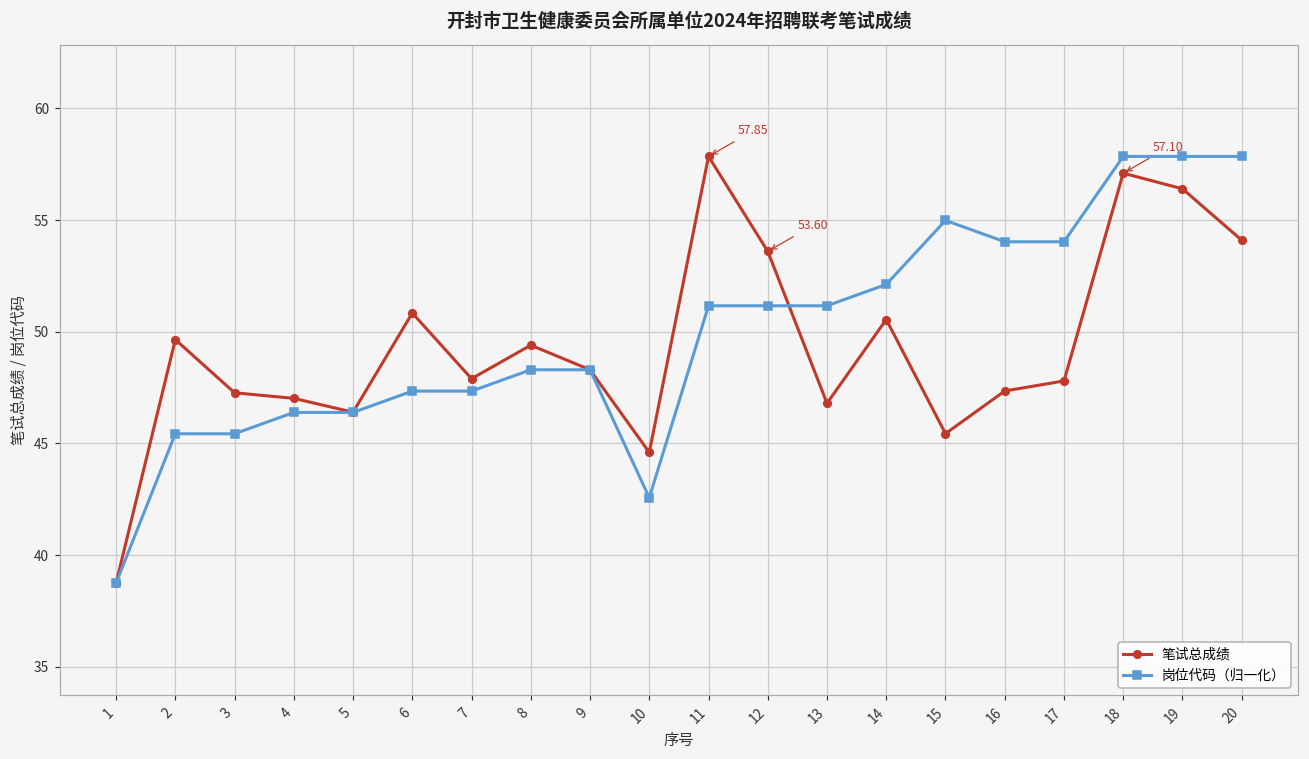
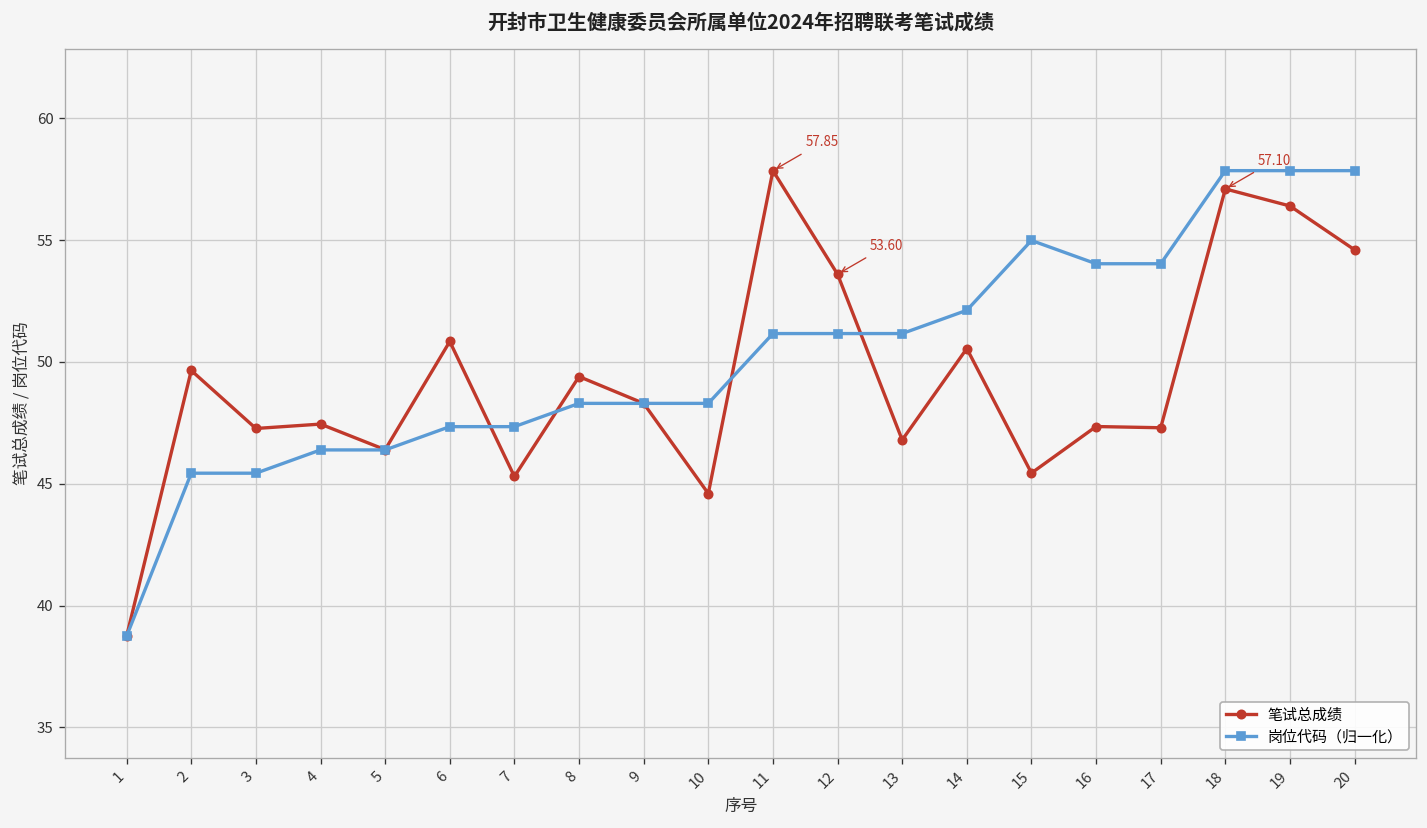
笔试总成绩, 4: 47.0 -> 47.5
笔试总成绩, 7: 47.9 -> 45.3
岗位代码（归一化）, 10: 42.6 -> 48.3
笔试总成绩, 17: 47.8 -> 47.3
笔试总成绩, 20: 54.1 -> 54.6
